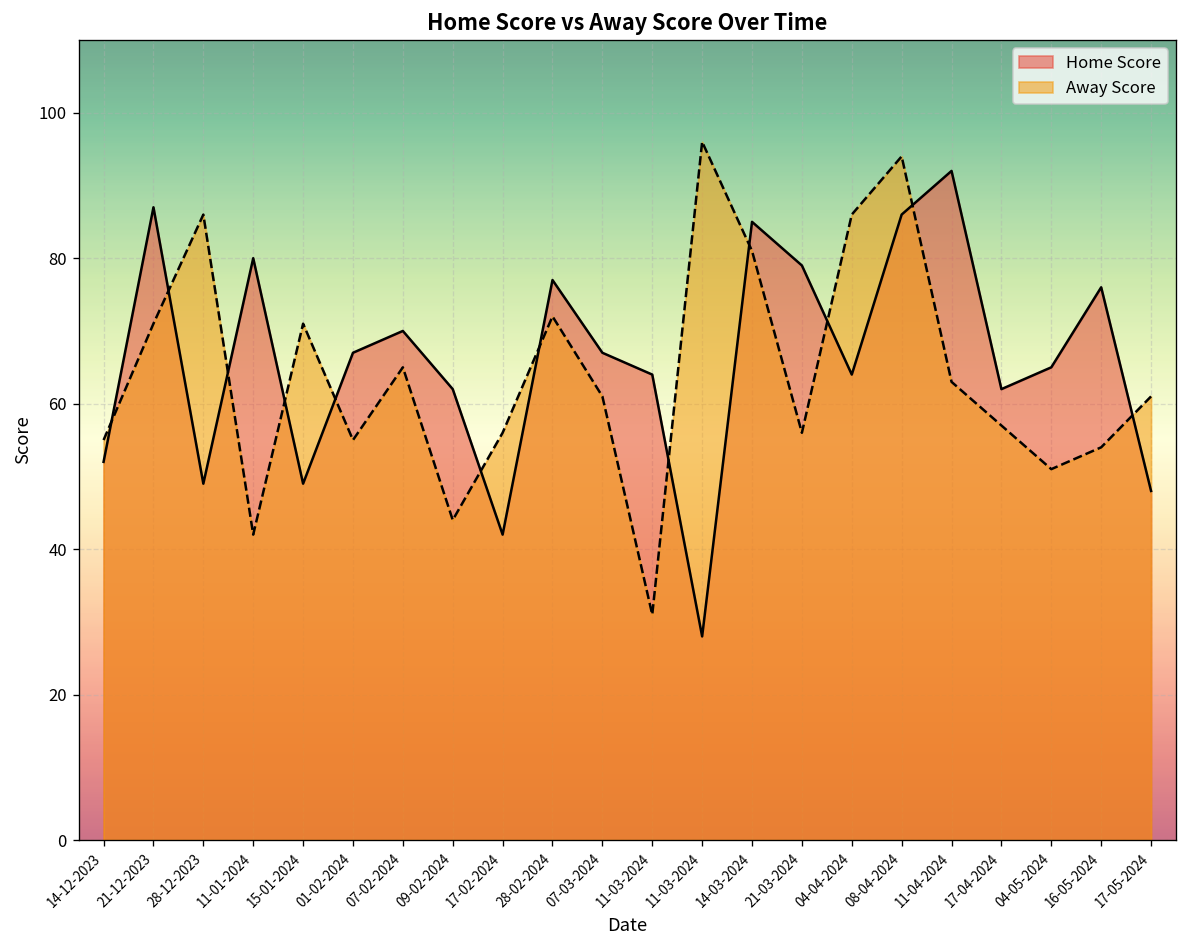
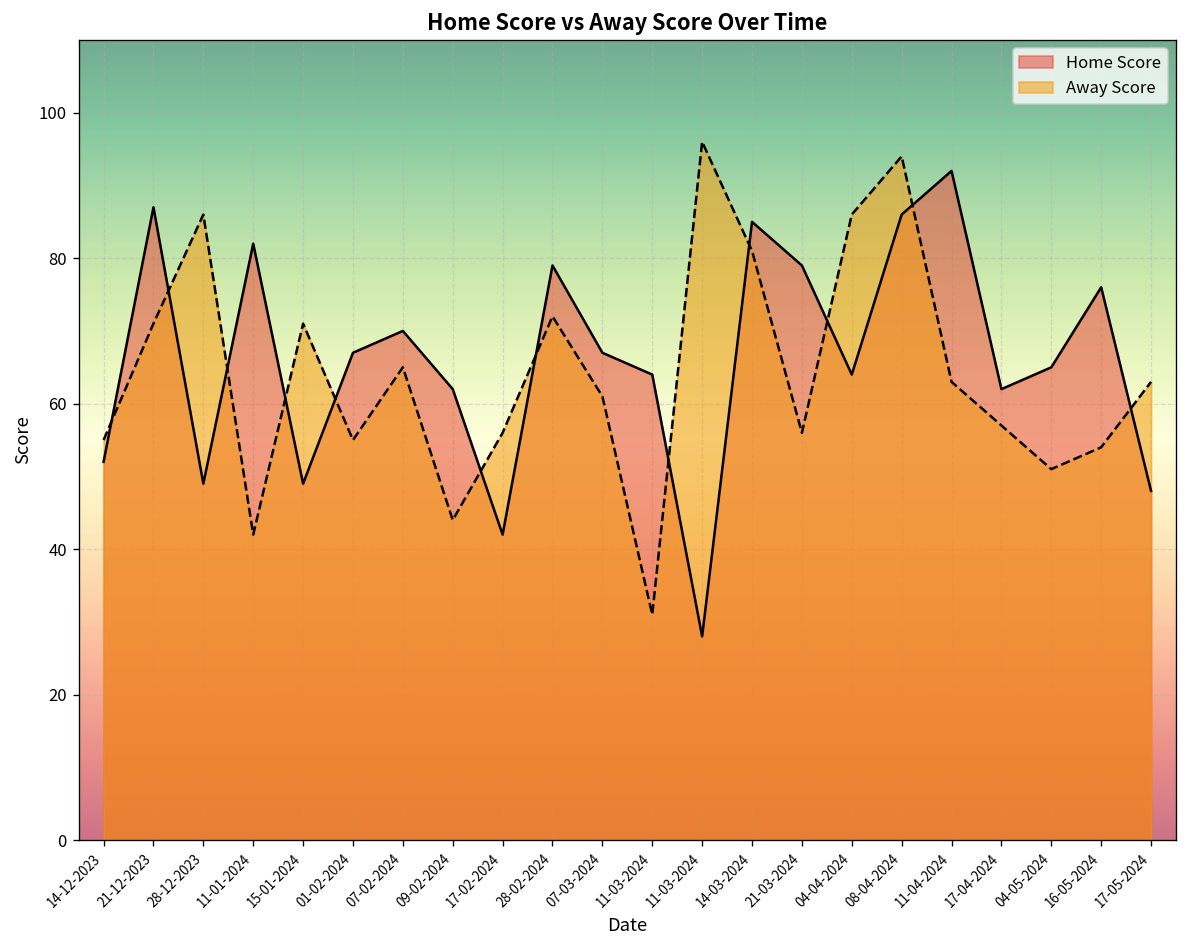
Home Score, 11-01-2024: 80 -> 82
Home Score, 28-02-2024: 77 -> 79
Away Score, 17-05-2024: 61 -> 63
